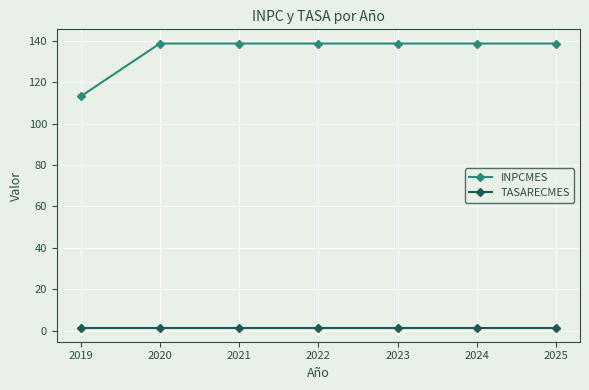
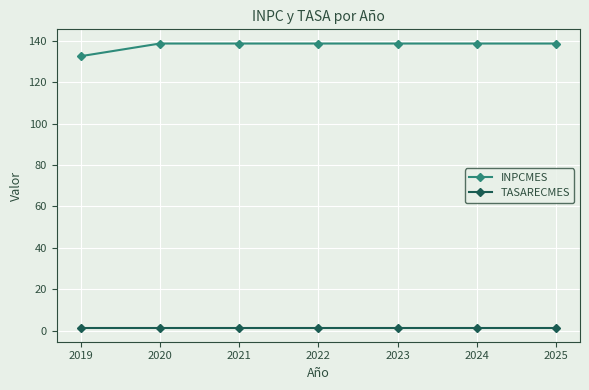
INPCMES, 2019: 113 -> 133
